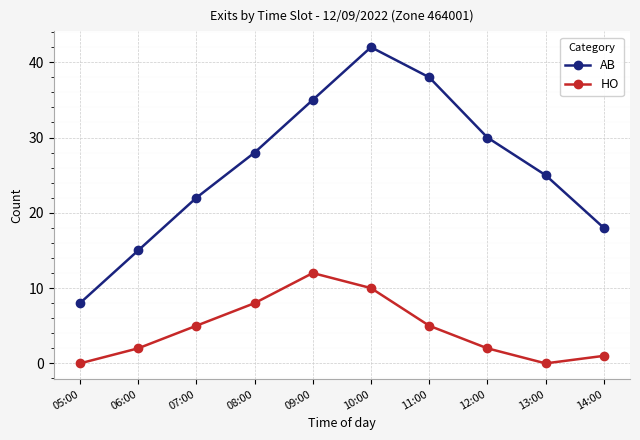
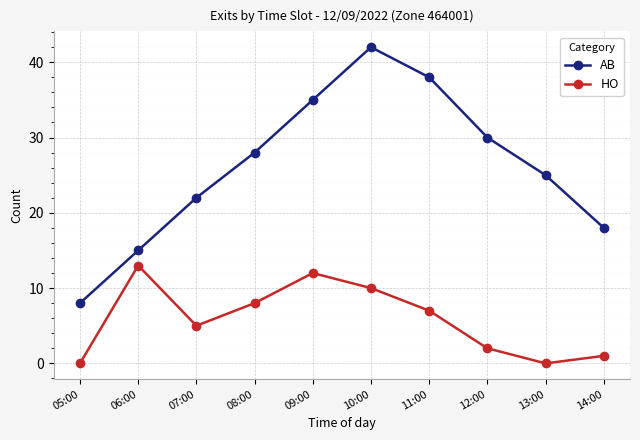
HO, 06:00: 2 -> 13
HO, 11:00: 5 -> 7
